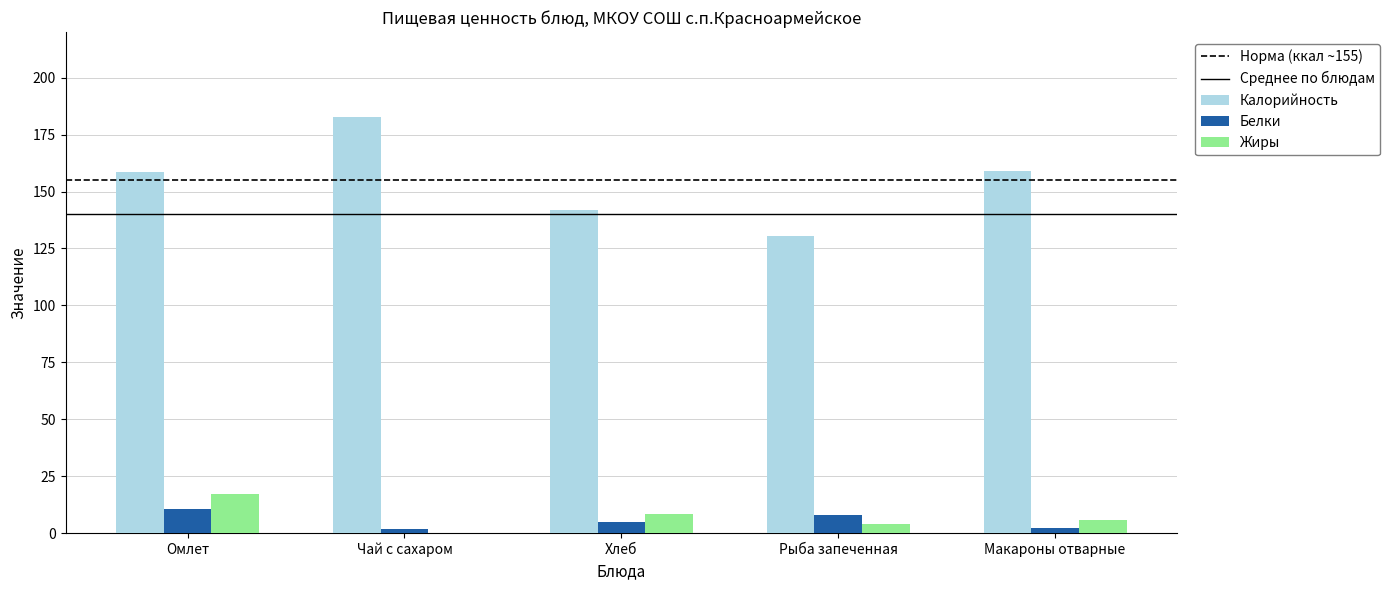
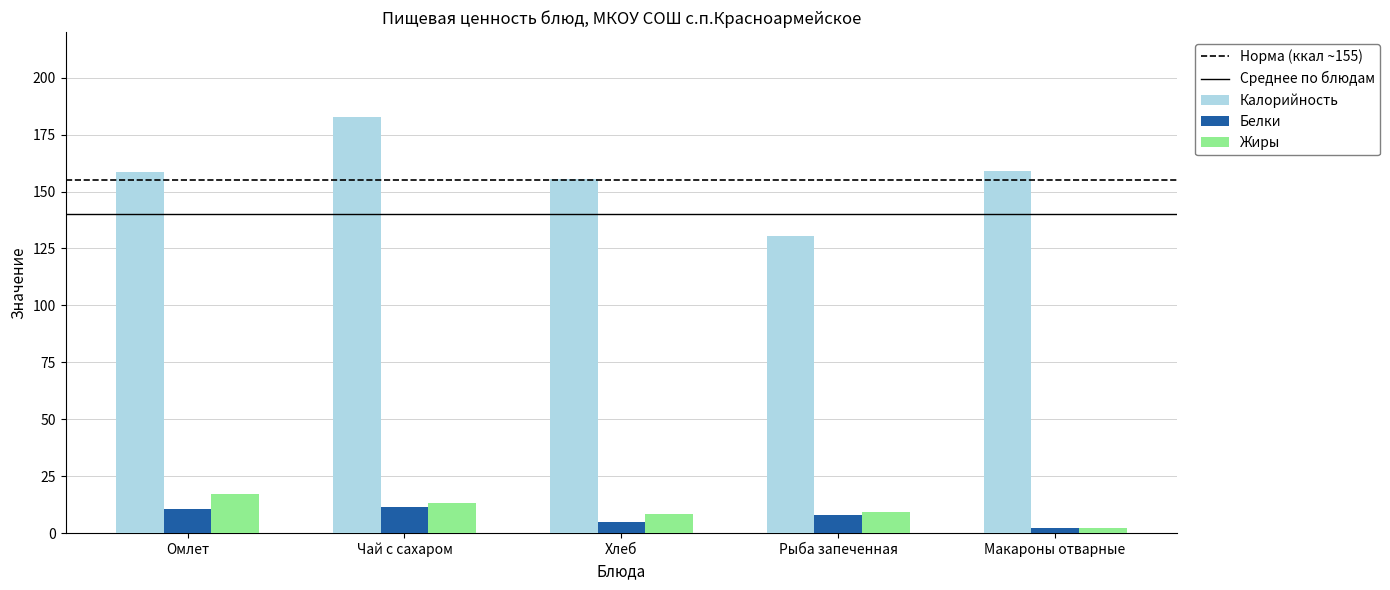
Белки, Чай с сахаром: 2 -> 11
Жиры, Чай с сахаром: 0 -> 13
Калорийность, Хлеб: 142 -> 155
Жиры, Рыба запеченная: 4 -> 9
Жиры, Макароны отварные: 6 -> 2
